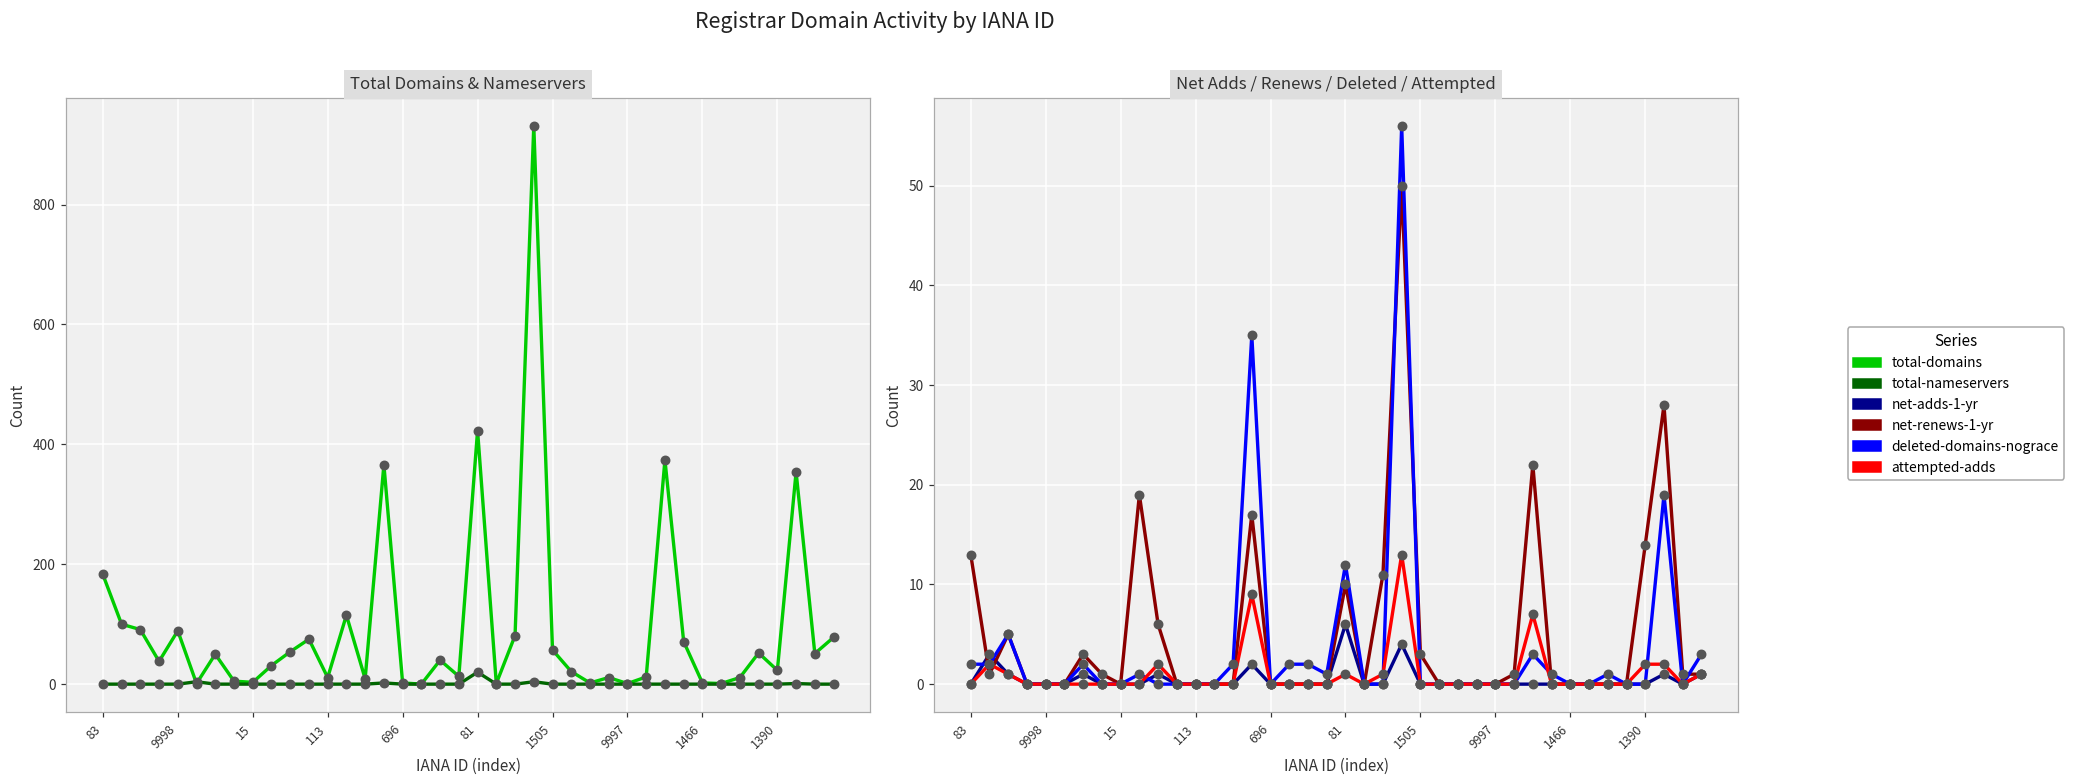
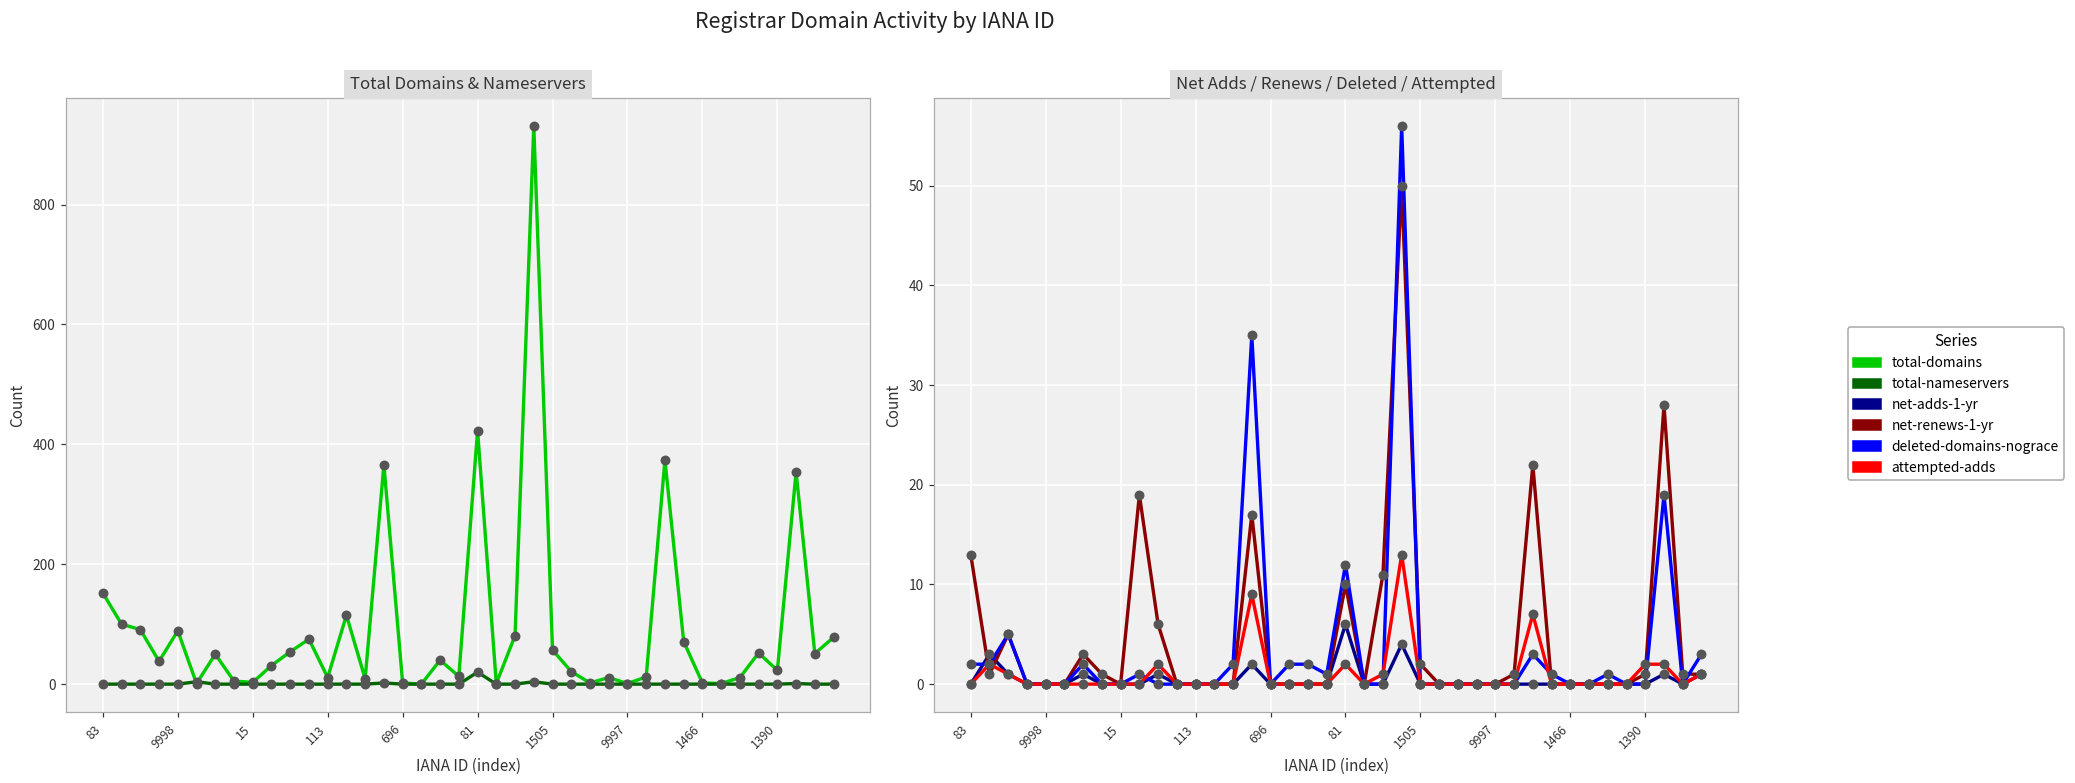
Total Domains & Nameservers, total-domains, 83: 180 -> 150
Net Adds / Renews / Deleted / Attempted, attempted-adds, 81: 1 -> 2
Net Adds / Renews / Deleted / Attempted, net-renews-1-yr, 1505: 3 -> 2
Net Adds / Renews / Deleted / Attempted, net-renews-1-yr, 1390: 14 -> 1
